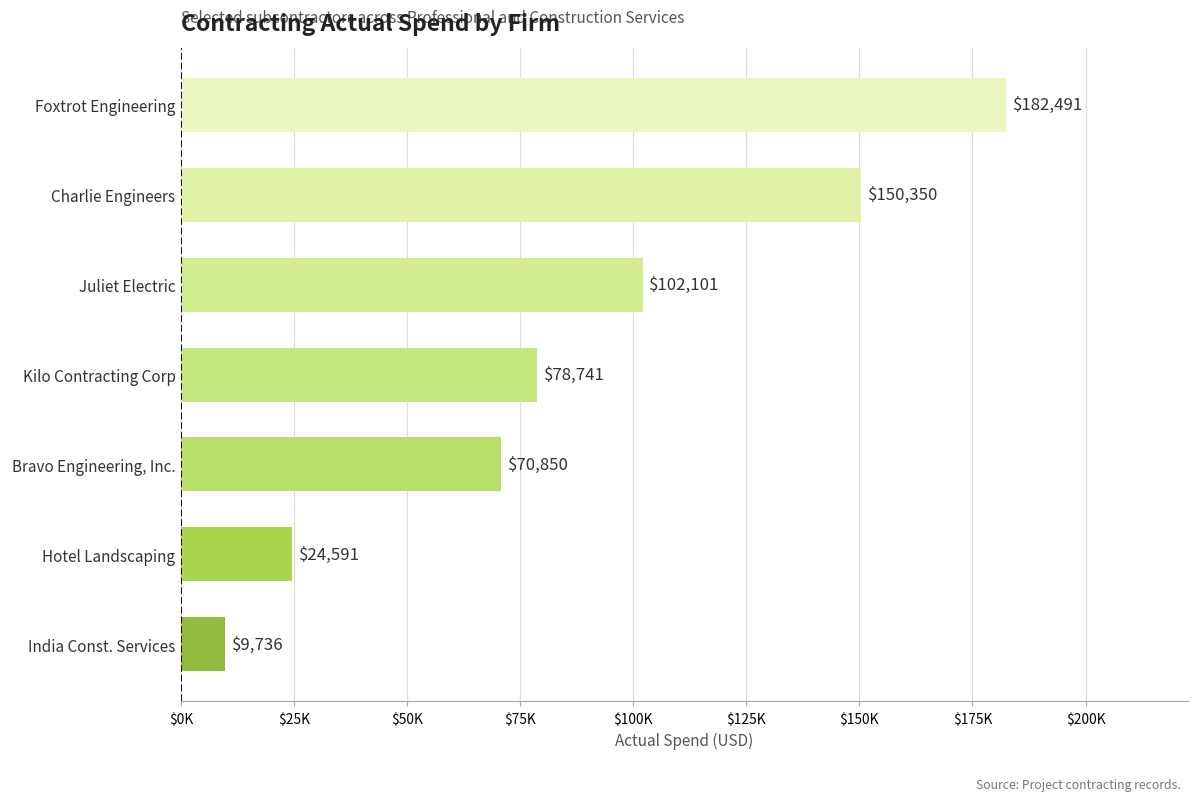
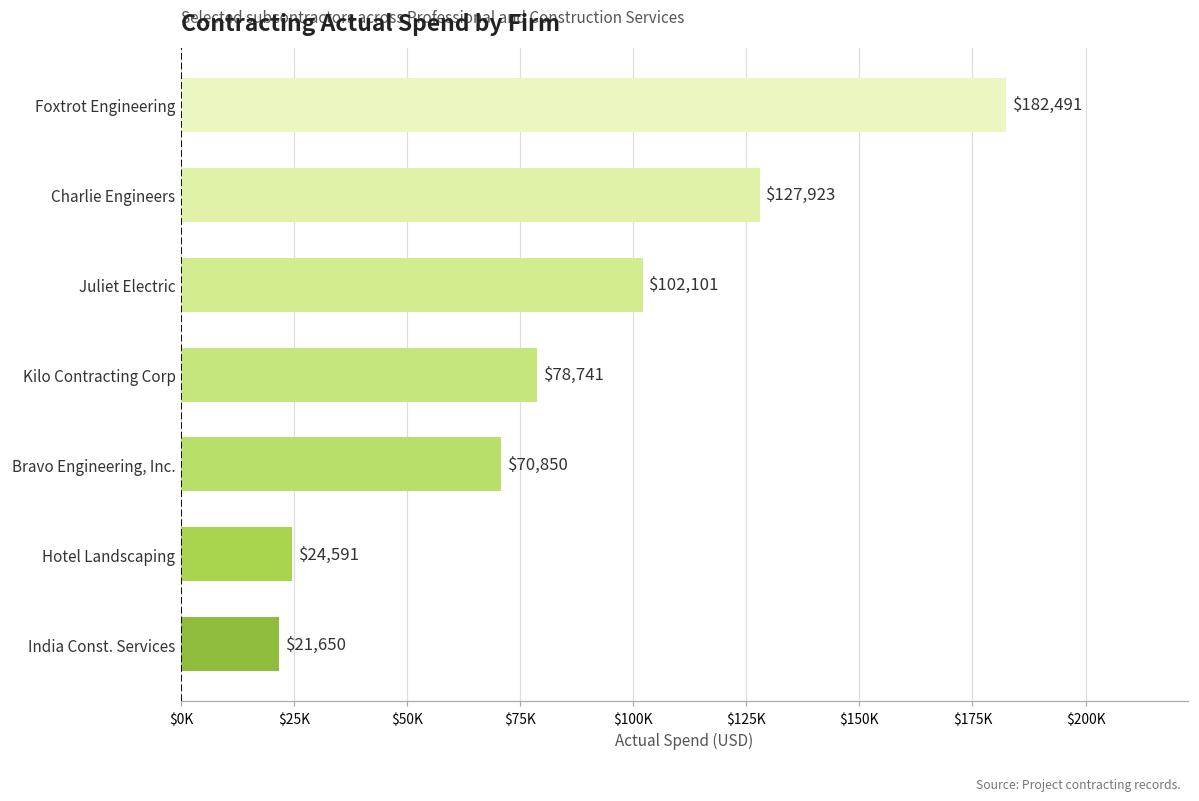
Charlie Engineers: $150,350 -> $127,923
India Const. Services: $9,736 -> $21,650
